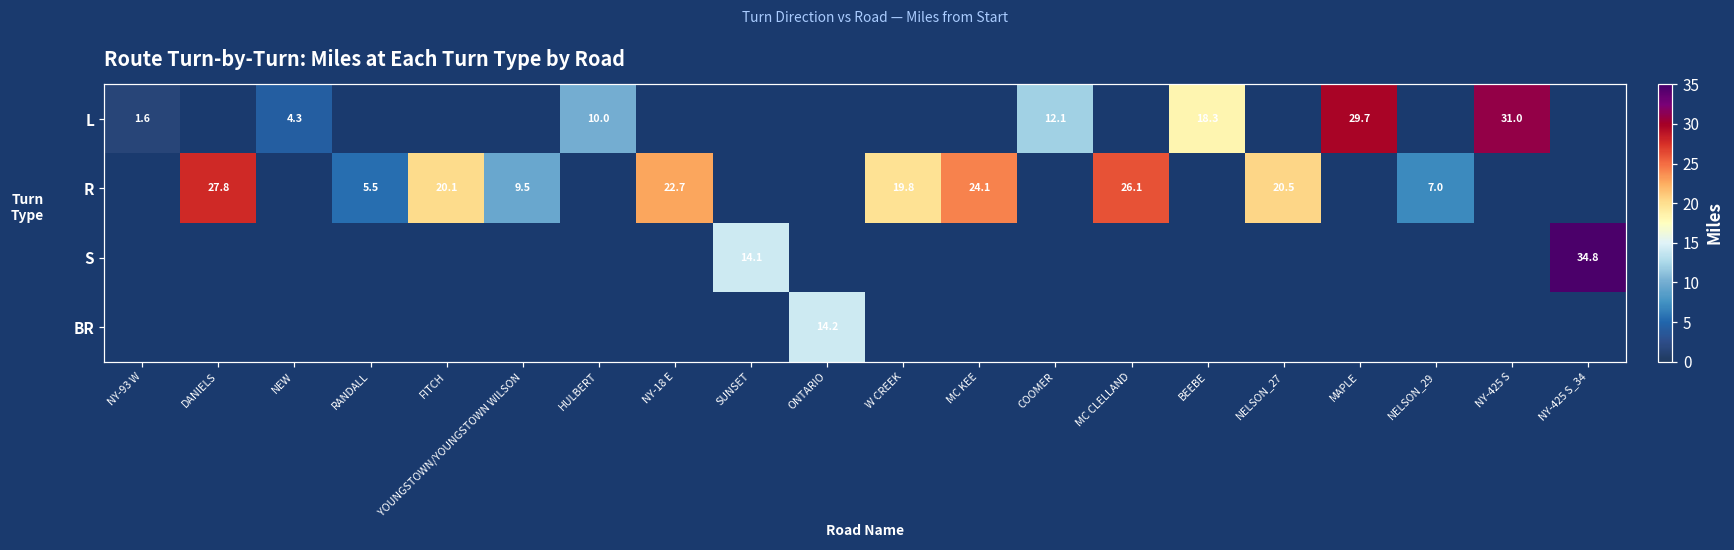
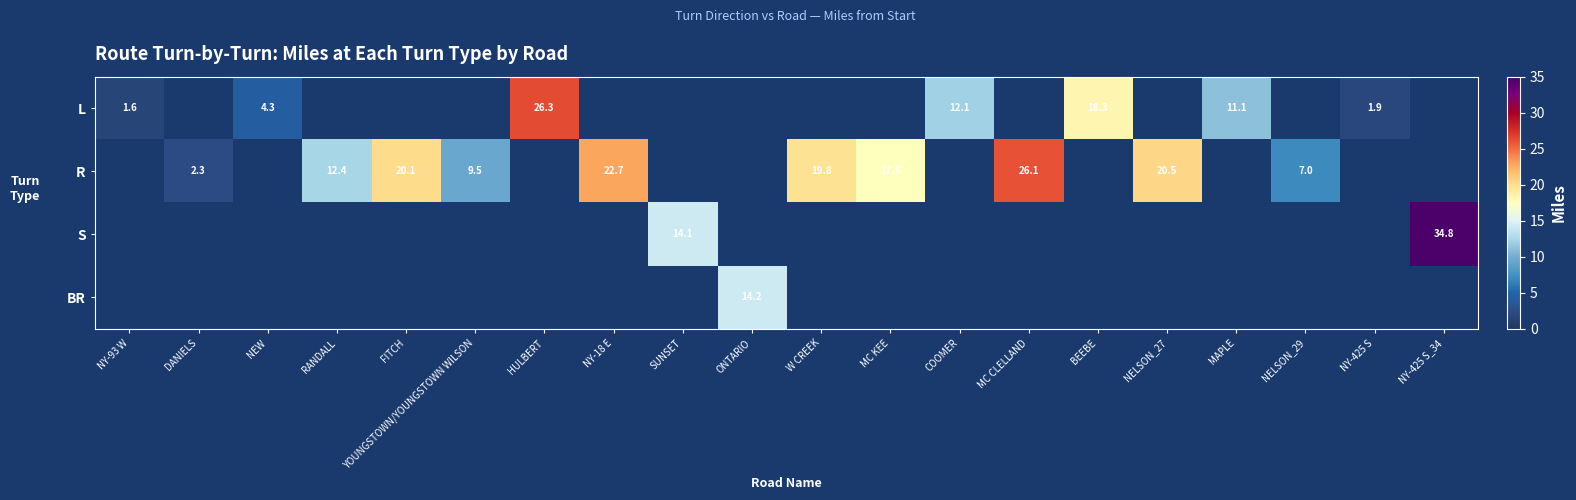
L, HULBERT: 10.0 -> 26.3
L, MAPLE: 29.7 -> 11.1
L, NY-425 S: 31.0 -> 1.9
R, DANIELS: 27.8 -> 2.3
R, RANDALL: 5.5 -> 12.4
R, MC KEE: 24.1 -> 17.5
